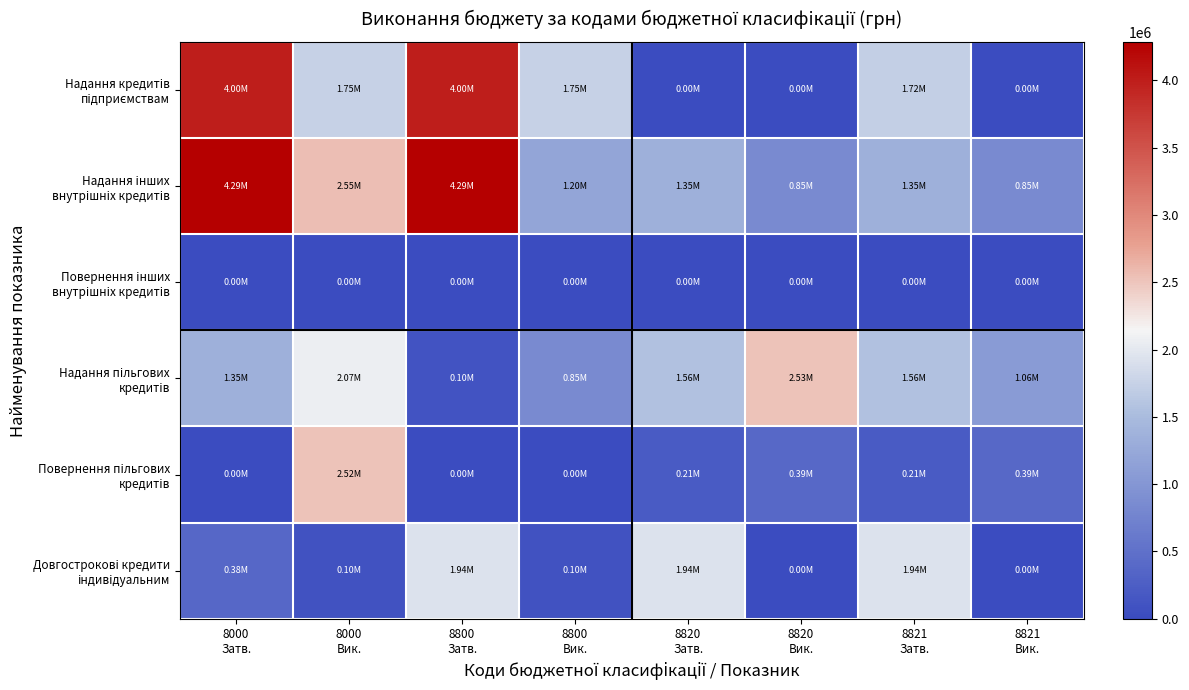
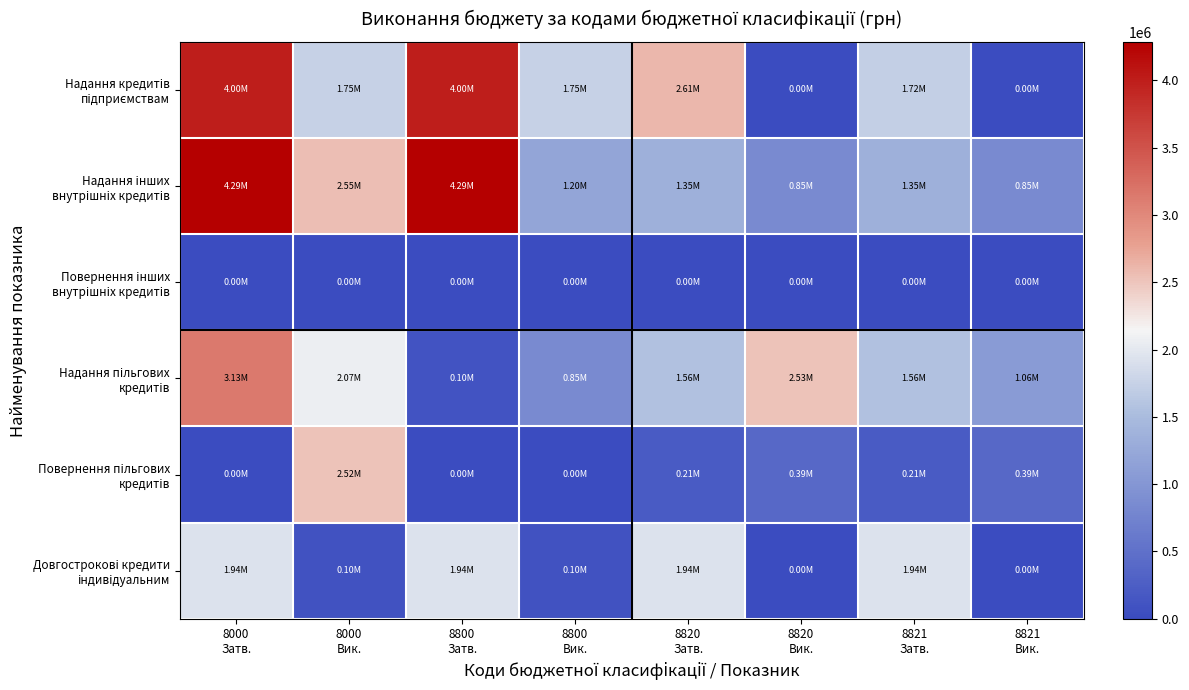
Надання кредитів підприємствам, 8820 Затв.: 0.00M -> 2.61M
Надання пільгових кредитів, 8000 Затв.: 1.35M -> 3.13M
Довгострокові кредити індивідуальним, 8000 Затв.: 0.38M -> 1.94M
